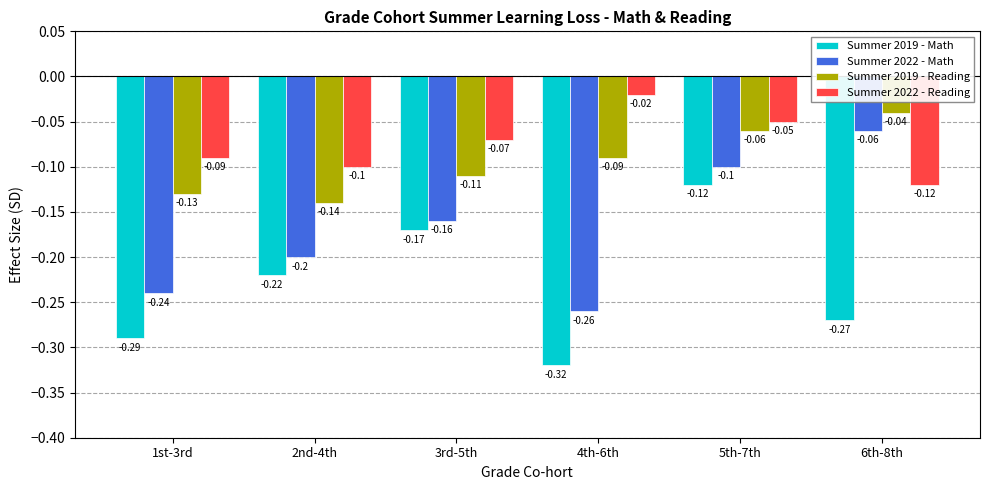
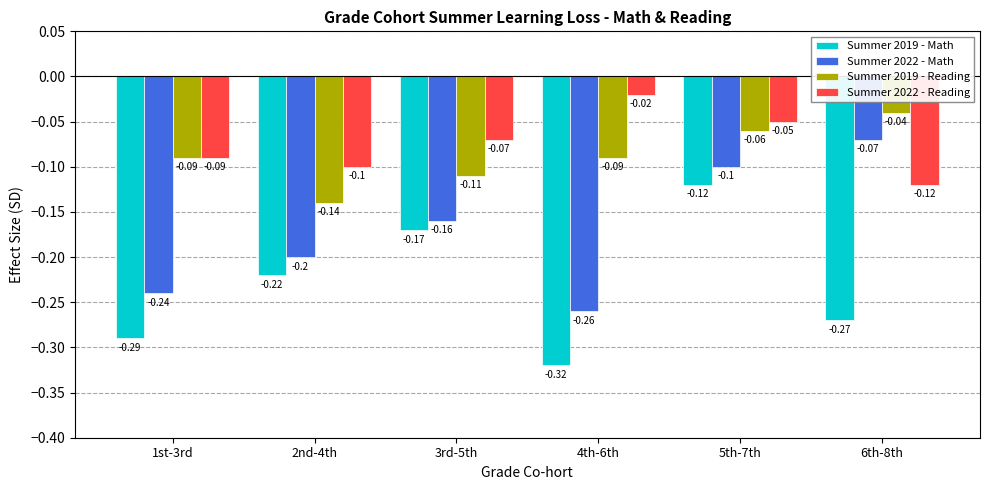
Summer 2019 - Reading, 1st-3rd: -0.13 -> -0.09
Summer 2022 - Math, 6th-8th: -0.06 -> -0.07
